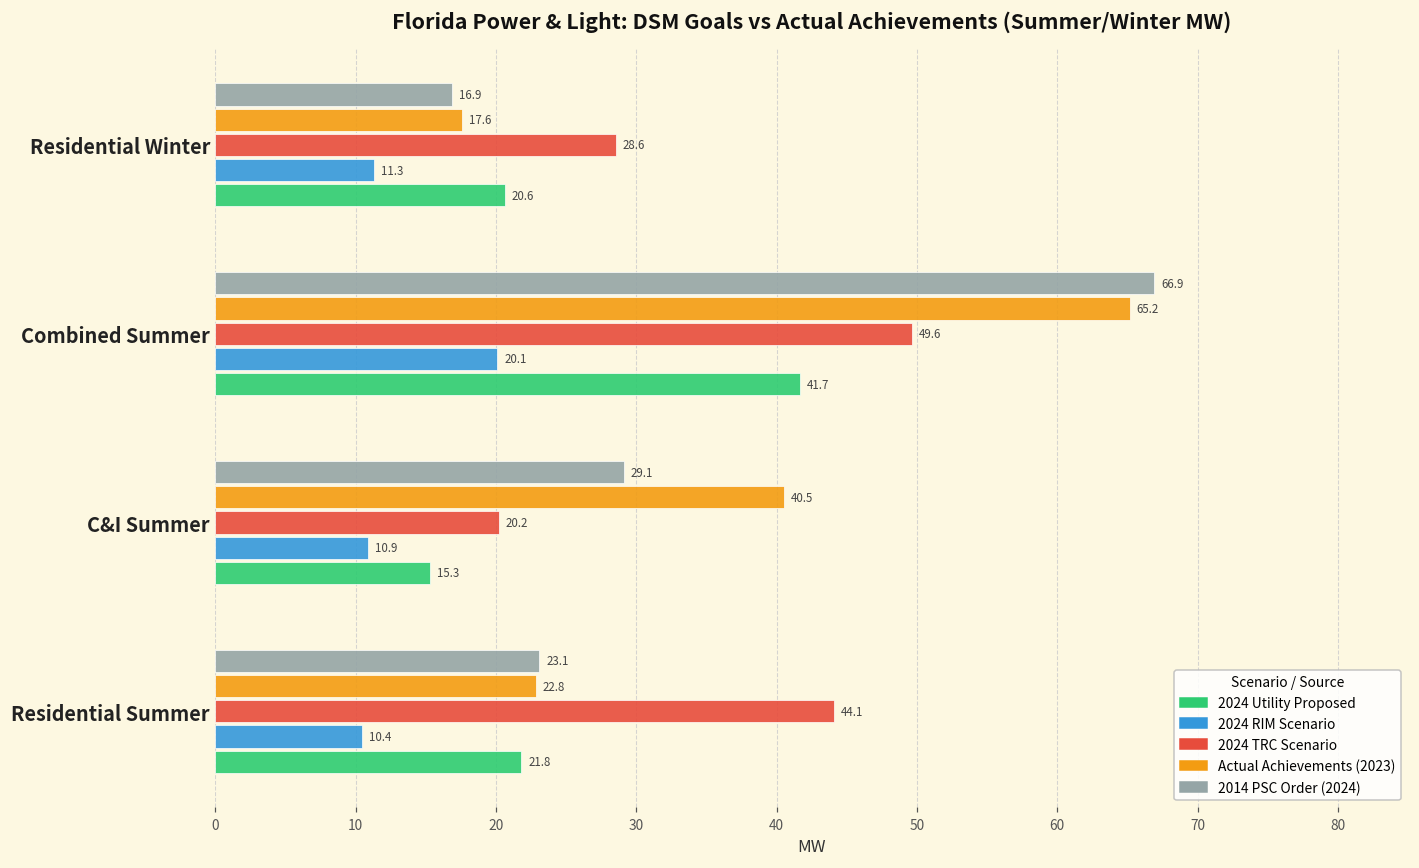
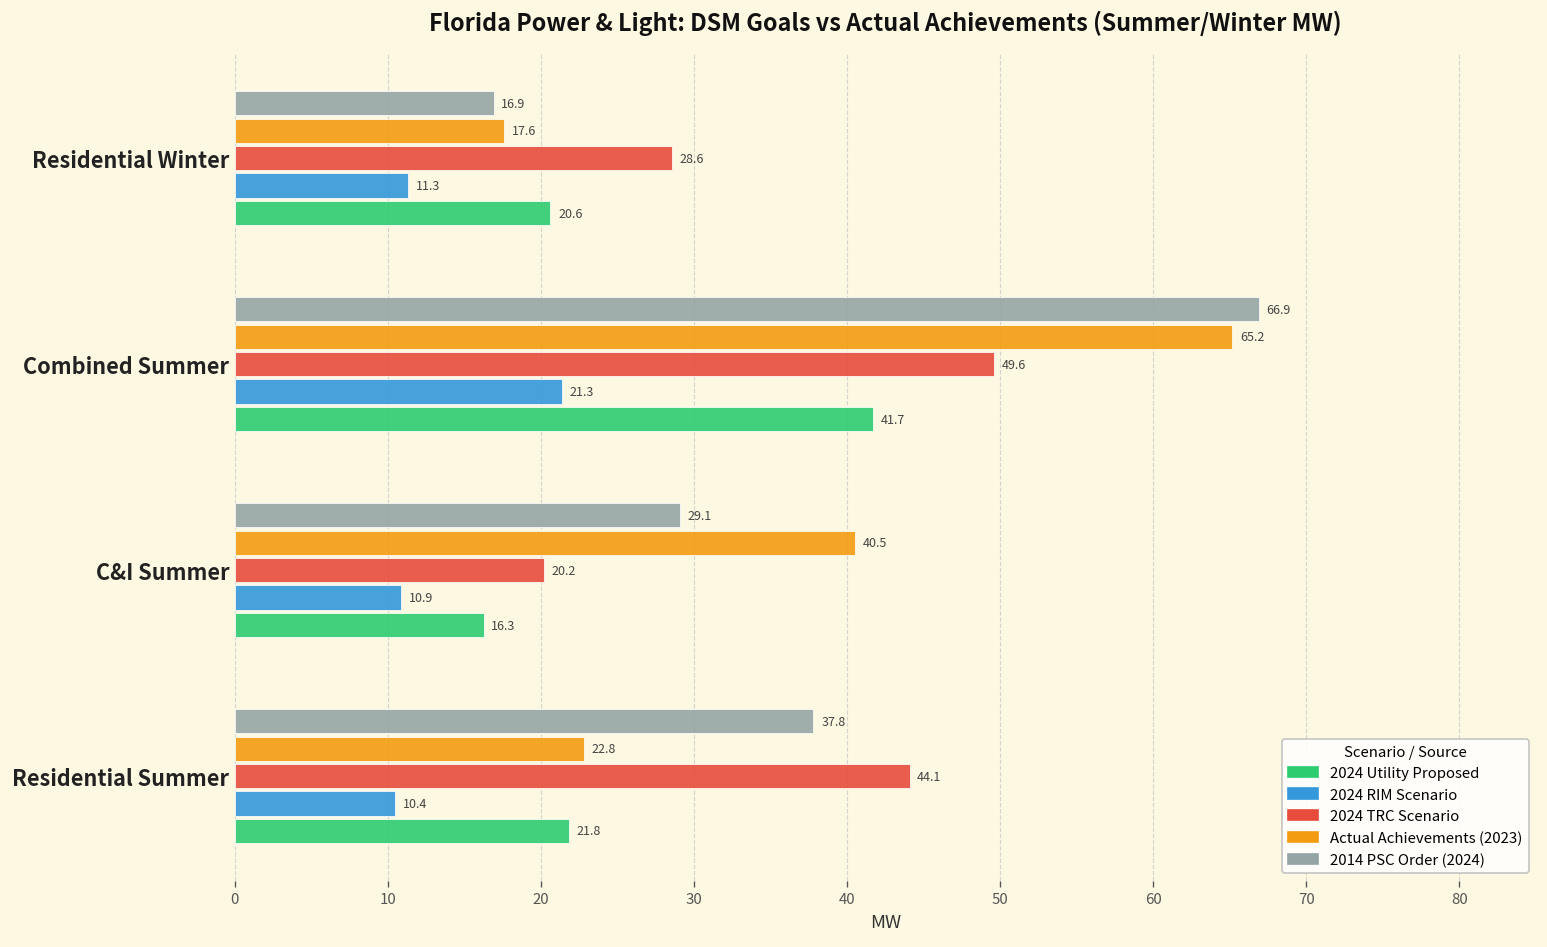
2024 RIM Scenario, Combined Summer: 20.1 -> 21.3
2024 Utility Proposed, C&I Summer: 15.3 -> 16.3
2014 PSC Order (2024), Residential Summer: 23.1 -> 37.8
